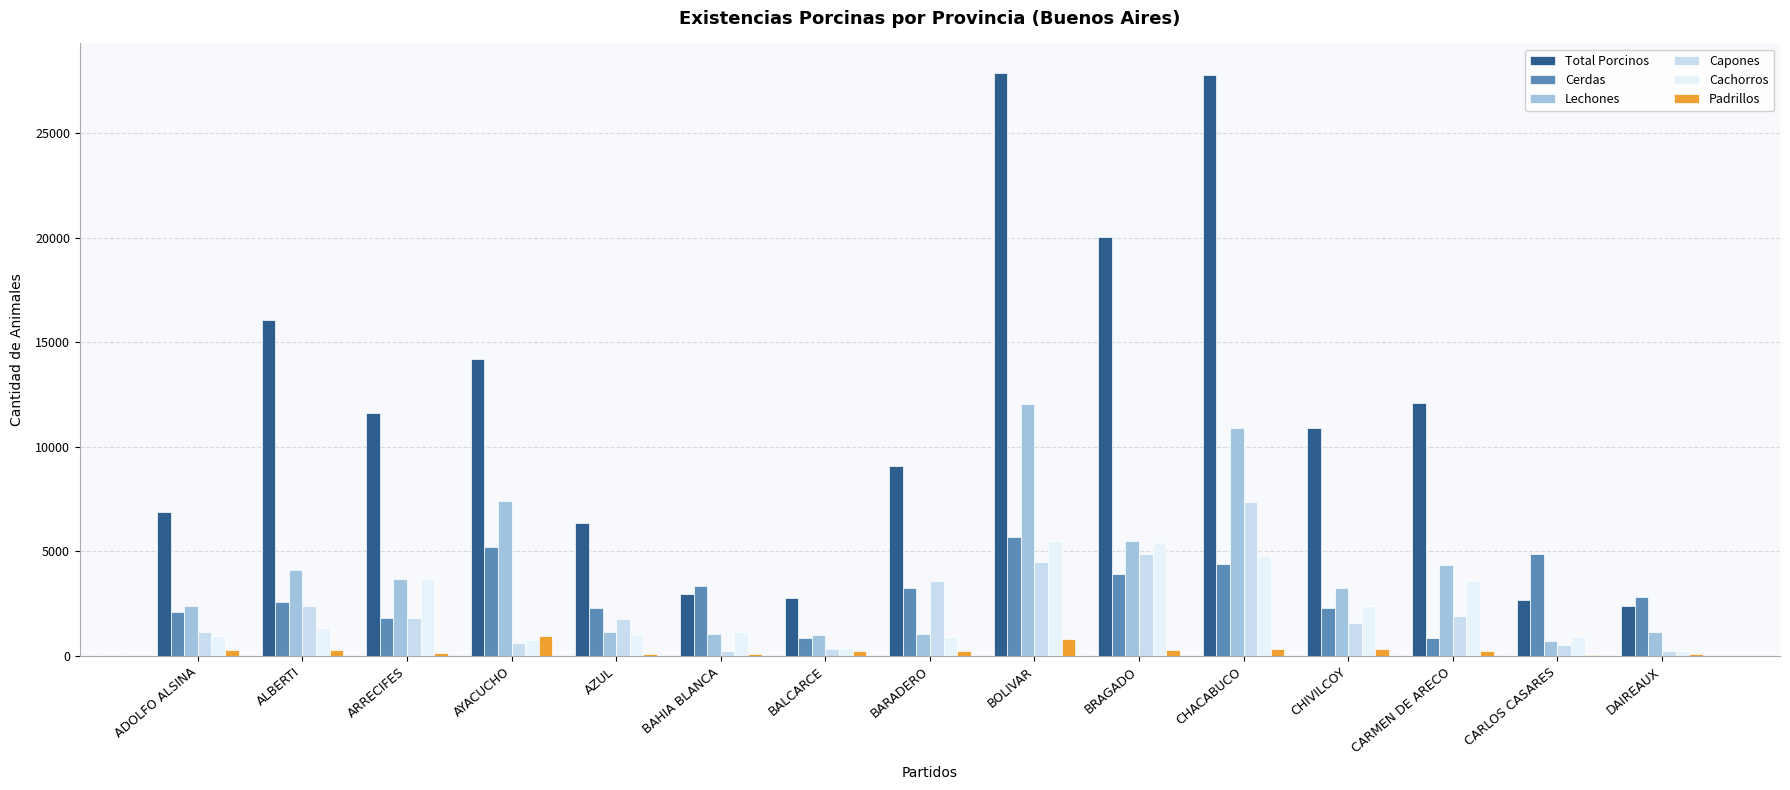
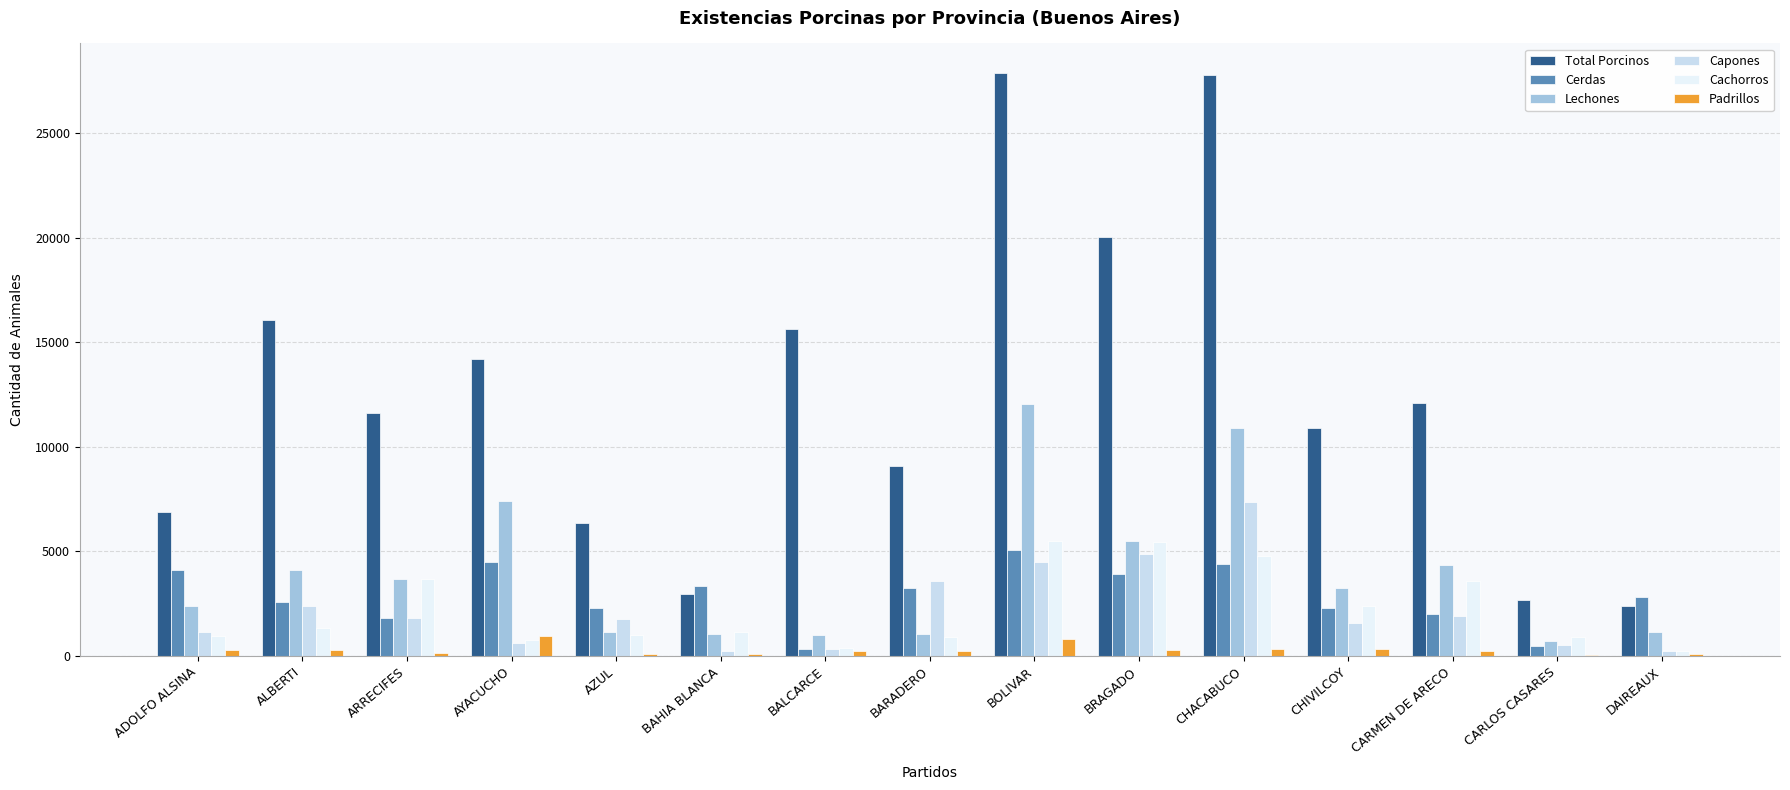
Cerdas, ADOLFO ALSINA: 2100 -> 4100
Cerdas, AYACUCHO: 5200 -> 4500
Total Porcinos, BALCARCE: 2800 -> 15600
Cerdas, BALCARCE: 900 -> 400
Cerdas, BOLIVAR: 5700 -> 5100
Cerdas, CARMEN DE ARECO: 900 -> 2000
Cerdas, CARLOS CASARES: 4900 -> 500
